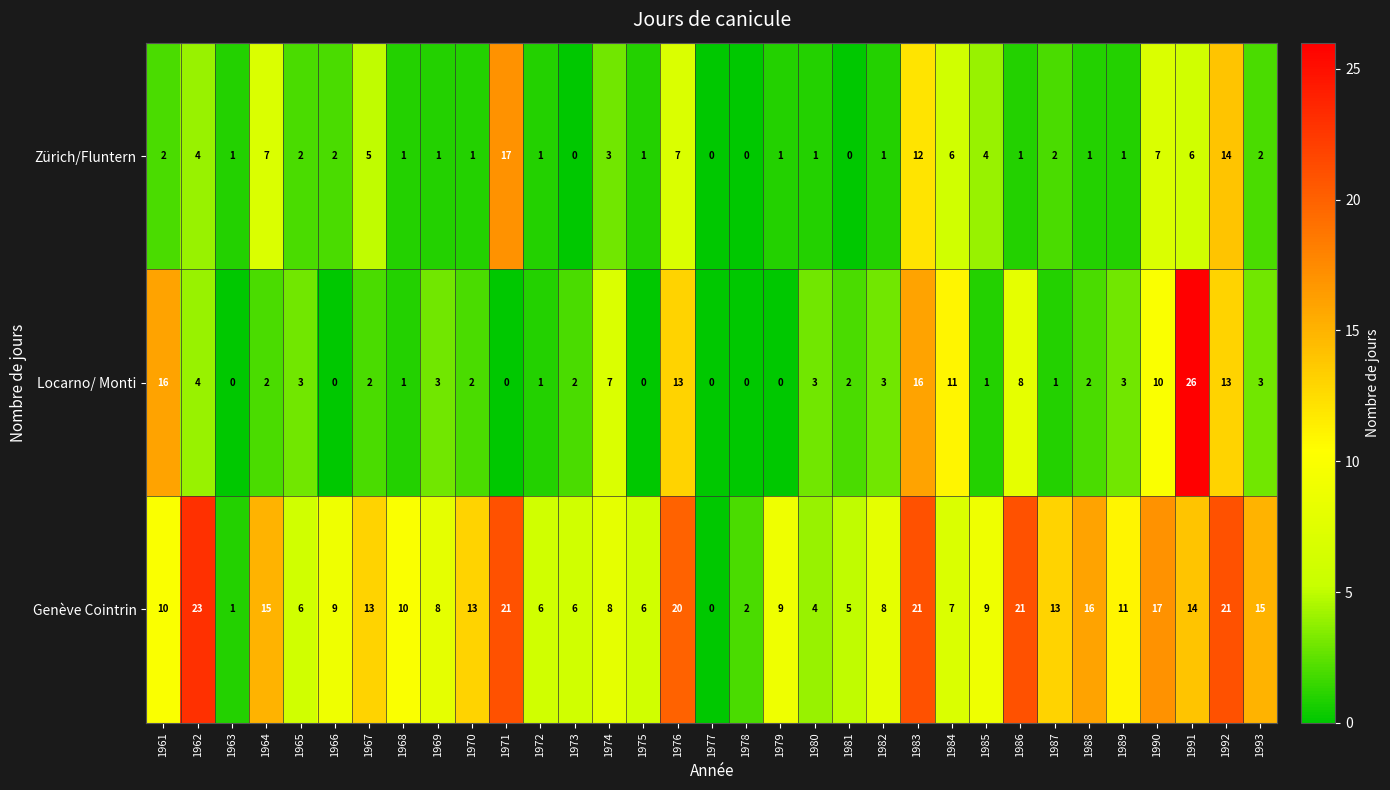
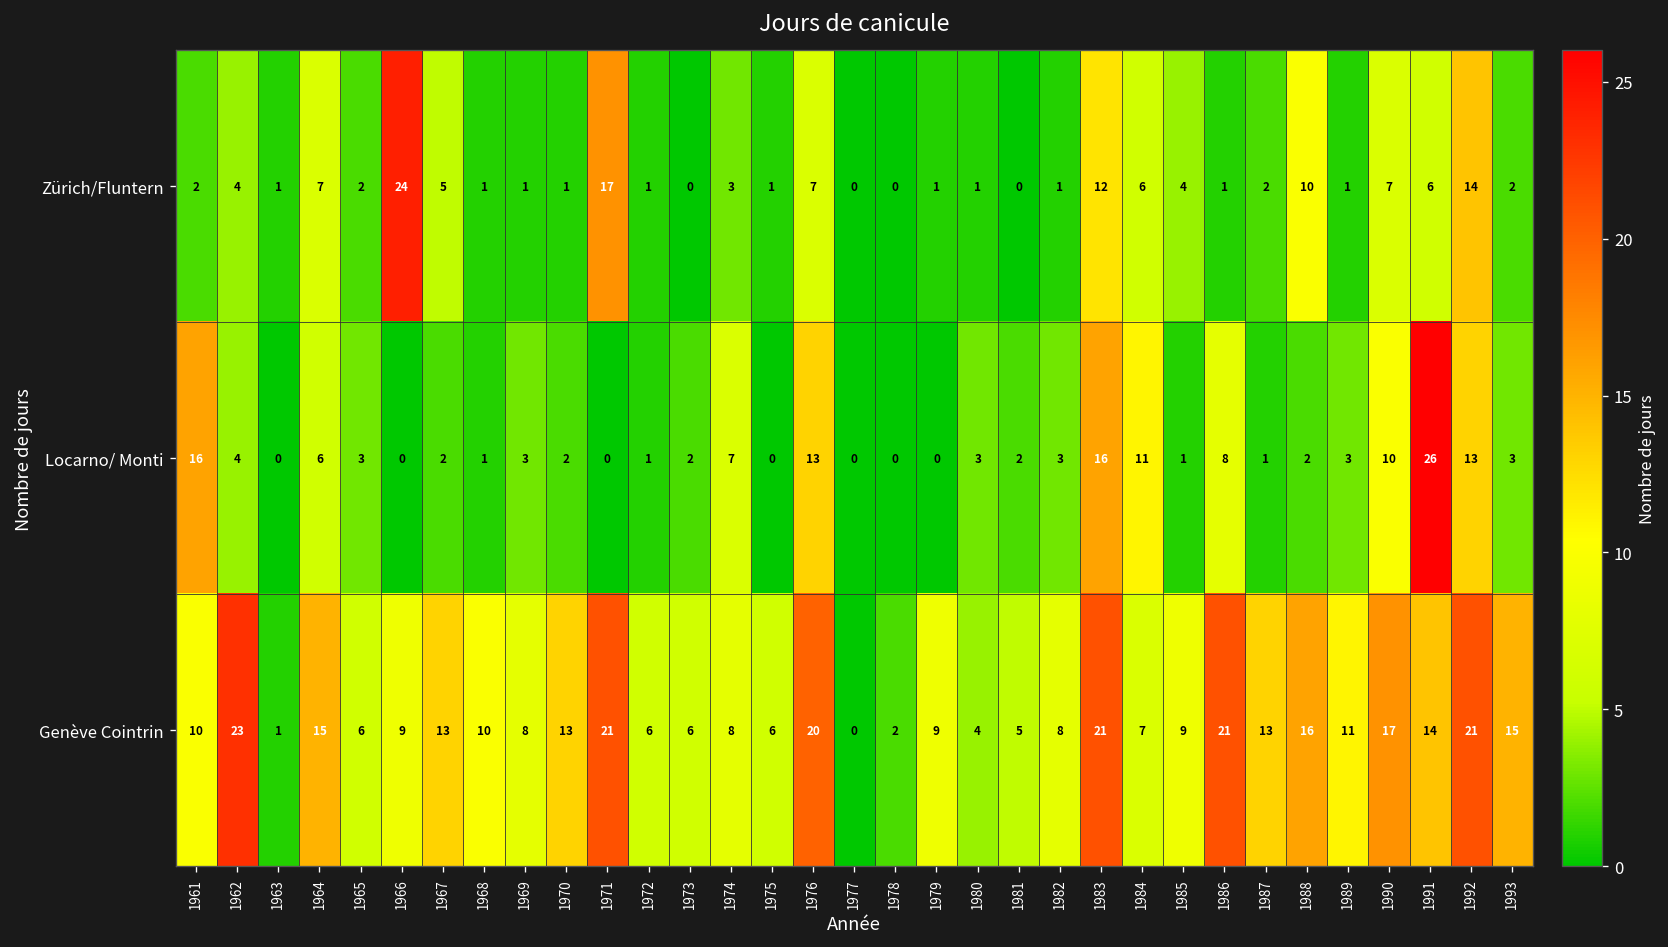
Zürich/Fluntern, 1966: 2 -> 24
Zürich/Fluntern, 1988: 1 -> 10
Locarno/ Monti, 1964: 2 -> 6
